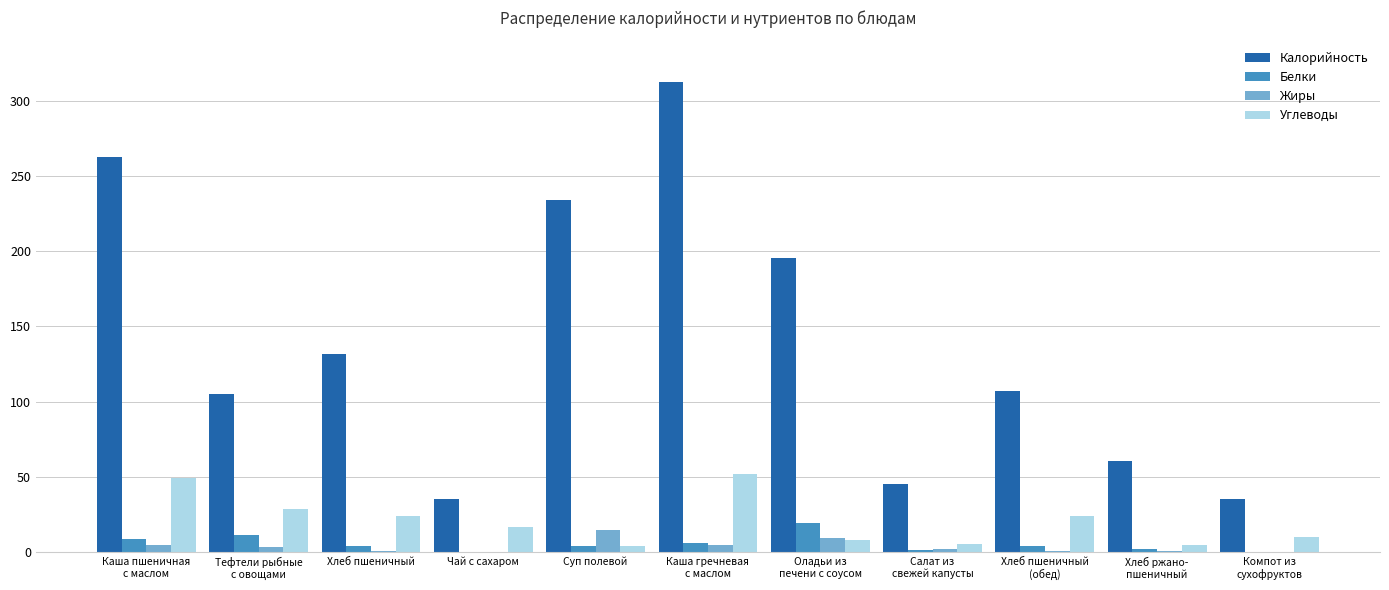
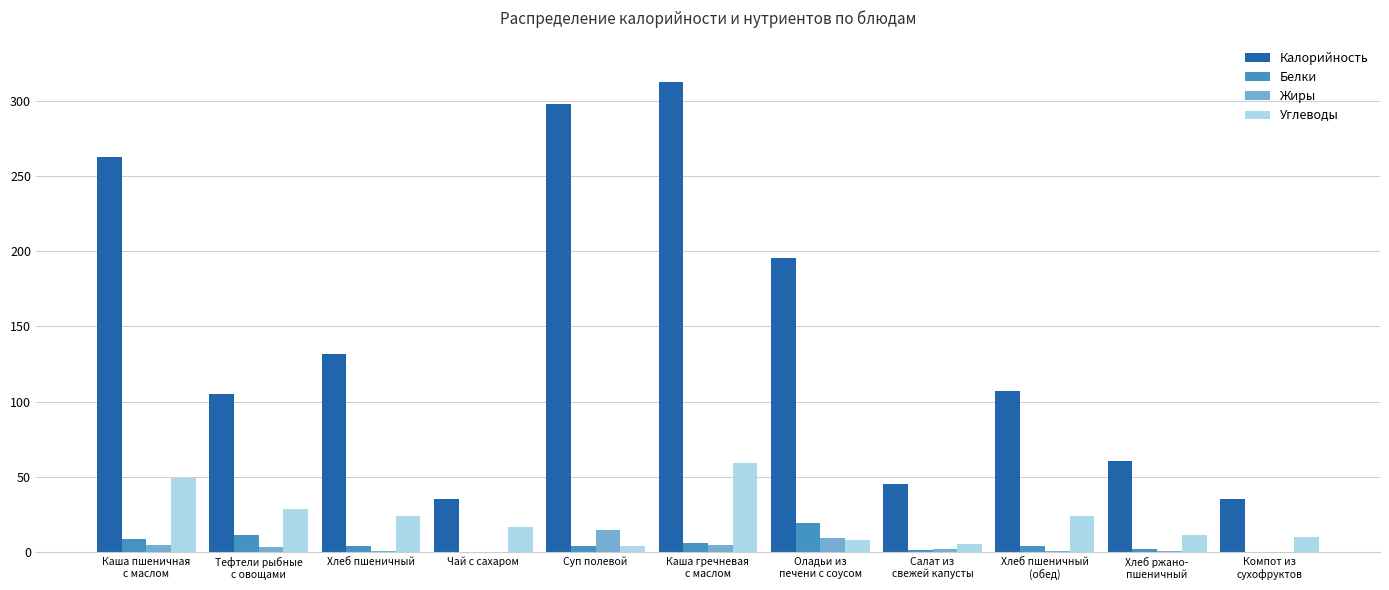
Калорийность, Суп полевой: 234 -> 298
Углеводы, Каша гречневая с маслом: 52 -> 59
Углеводы, Хлеб ржано- пшеничный: 5 -> 11
